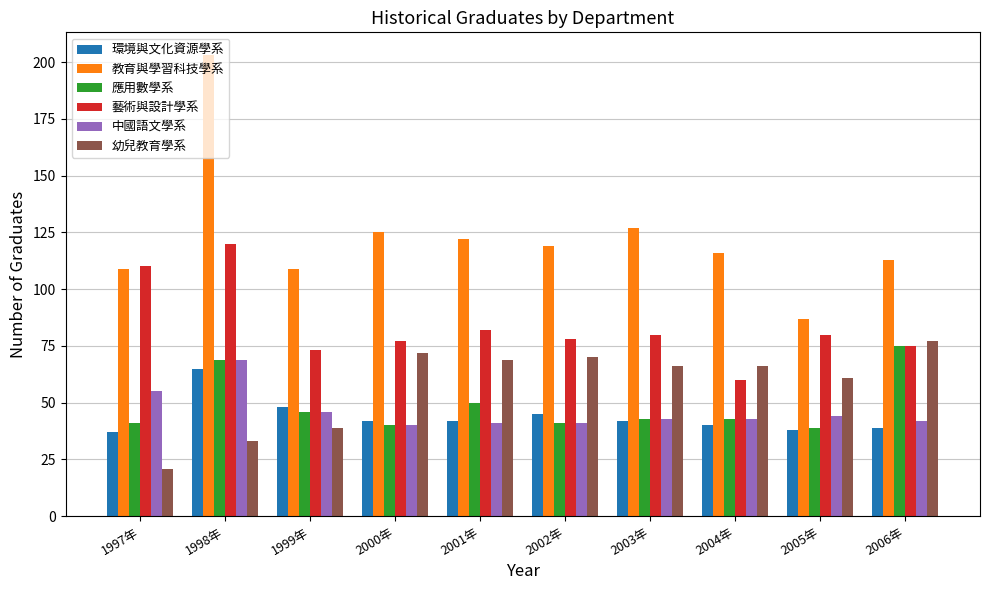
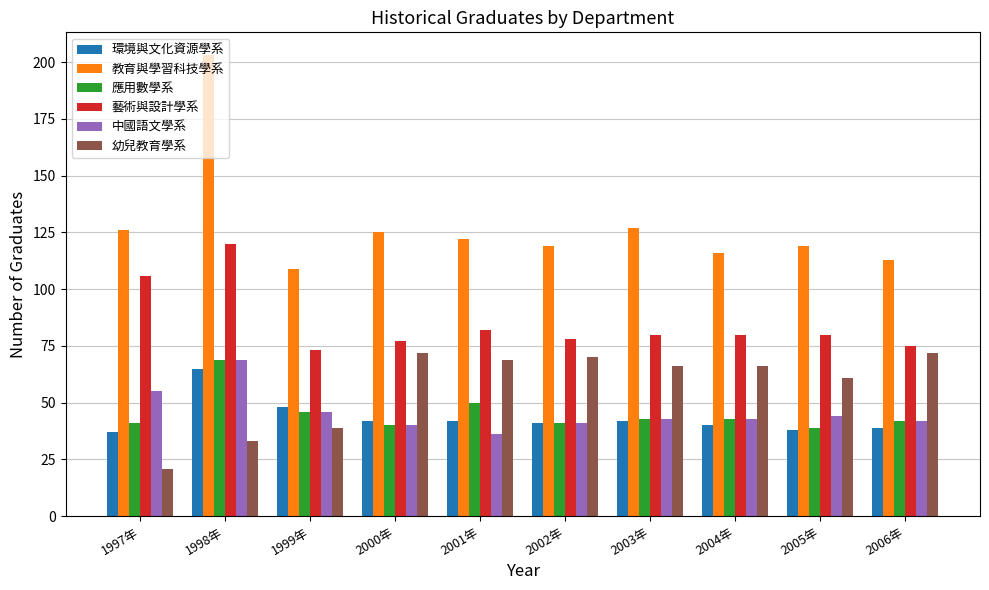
教育與學習科技學系, 1997年: 109 -> 126
藝術與設計學系, 1997年: 110 -> 106
中國語文學系, 2001年: 41 -> 36
環境與文化資源學系, 2002年: 45 -> 41
藝術與設計學系, 2004年: 60 -> 80
教育與學習科技學系, 2005年: 87 -> 119
應用數學系, 2006年: 75 -> 42
幼兒教育學系, 2006年: 77 -> 72
